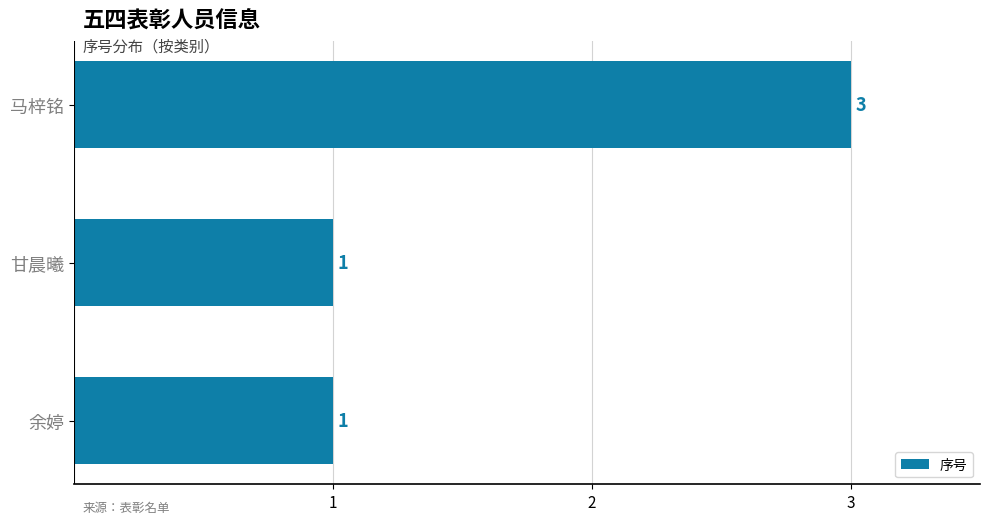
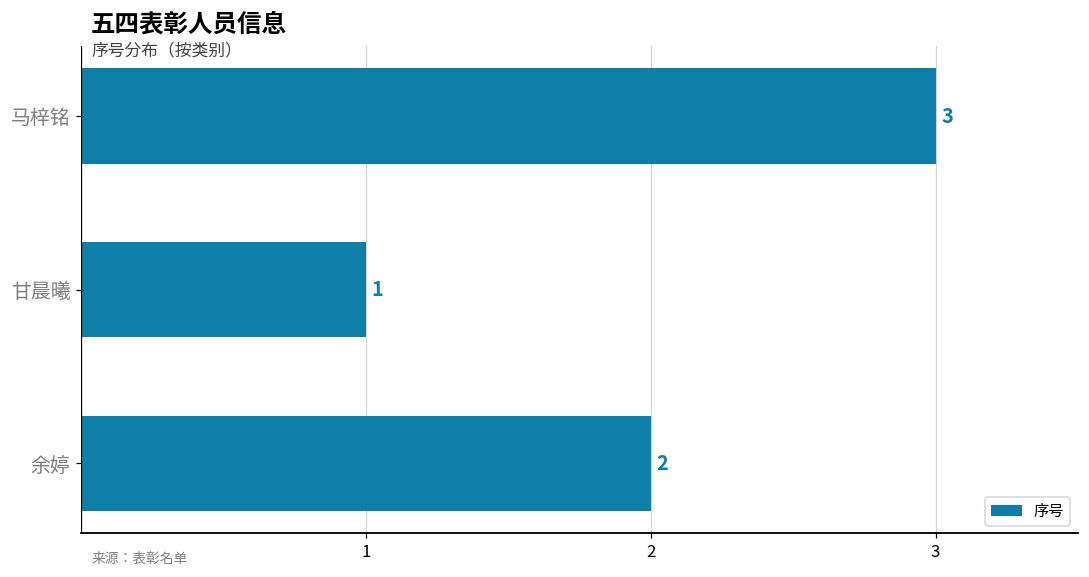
余婷: 1 -> 2
